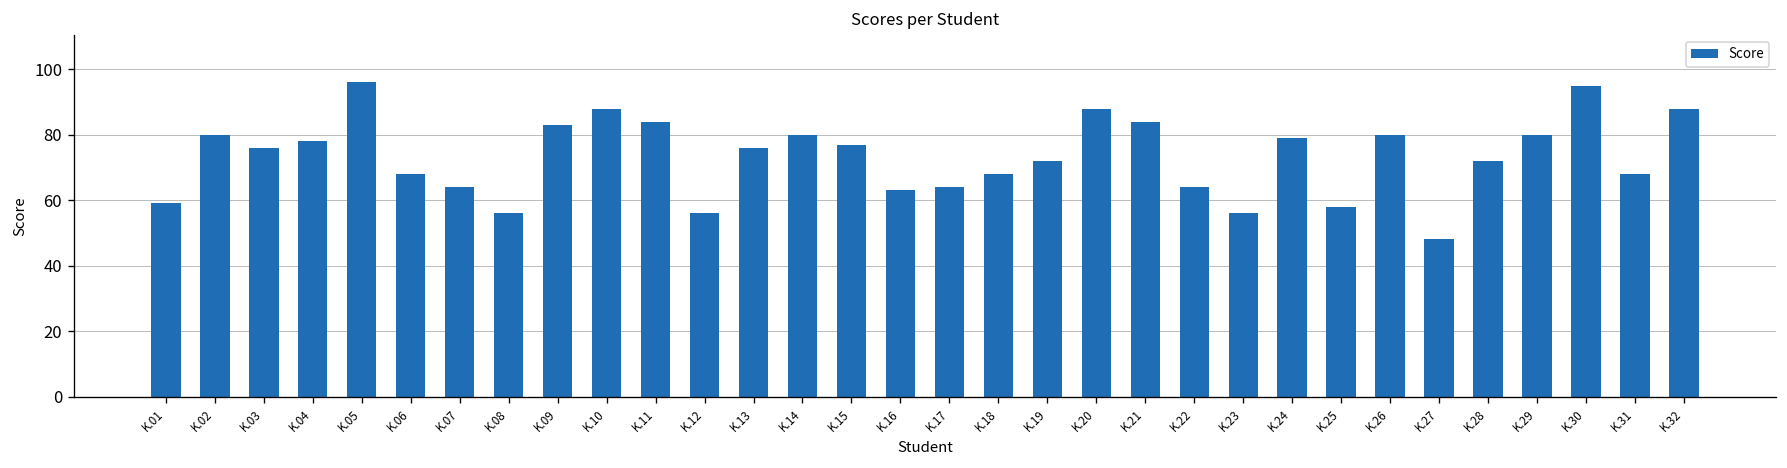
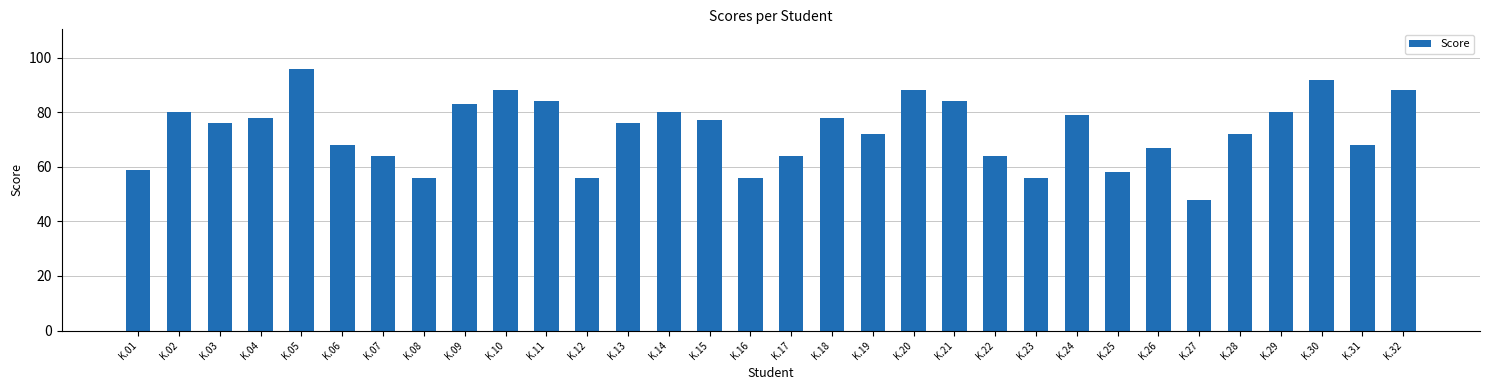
K.16: 63 -> 56
K.18: 68 -> 78
K.26: 80 -> 67
K.30: 95 -> 92
